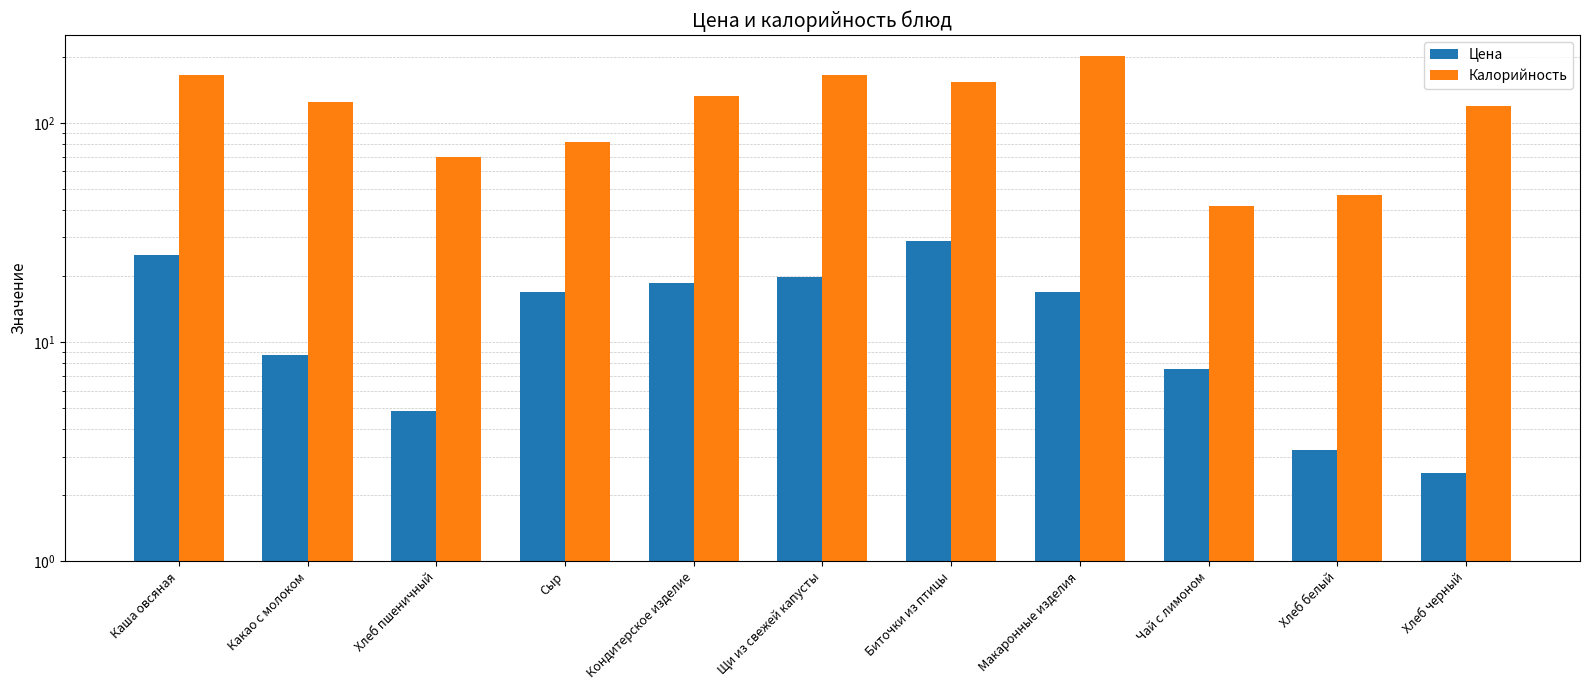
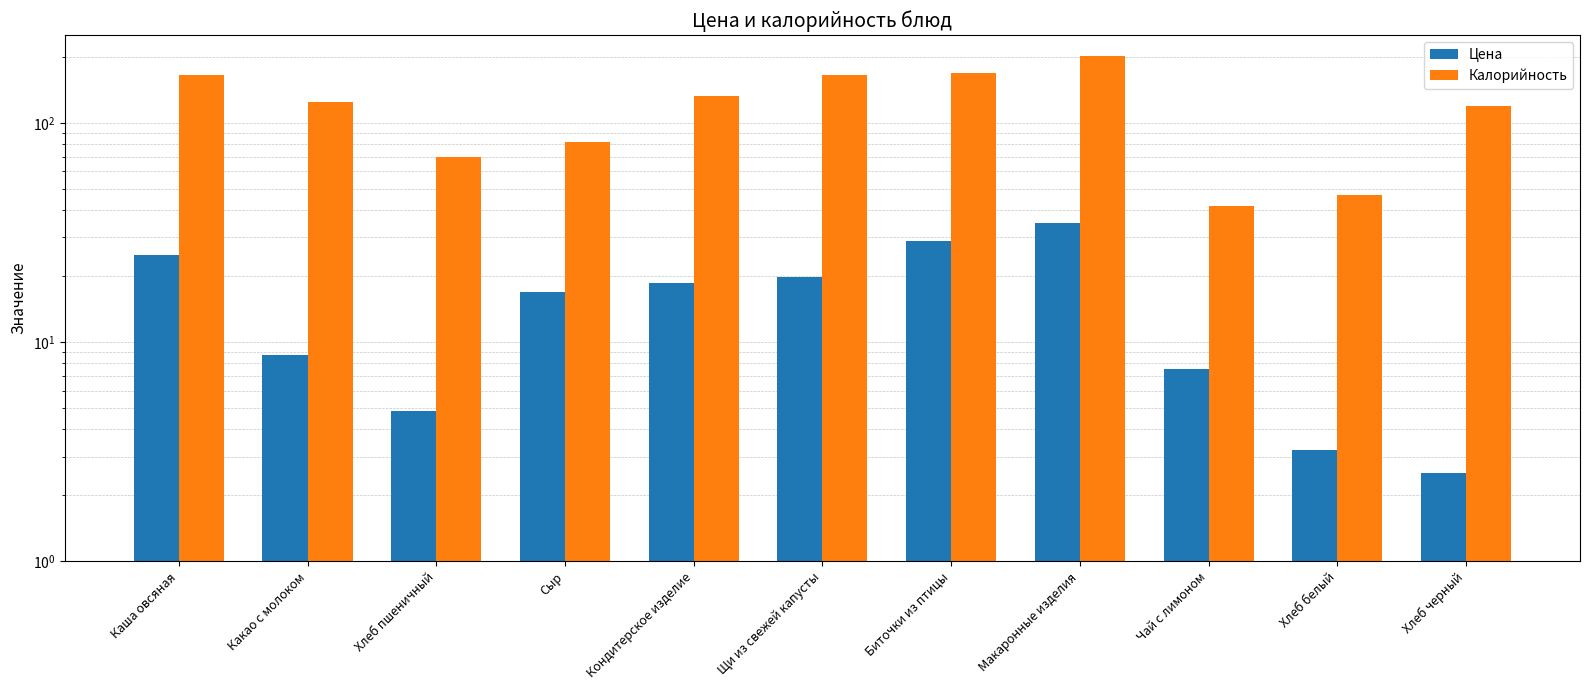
Калорийность, Биточки из птицы: 150 -> 170
Цена, Макаронные изделия: 17 -> 35
